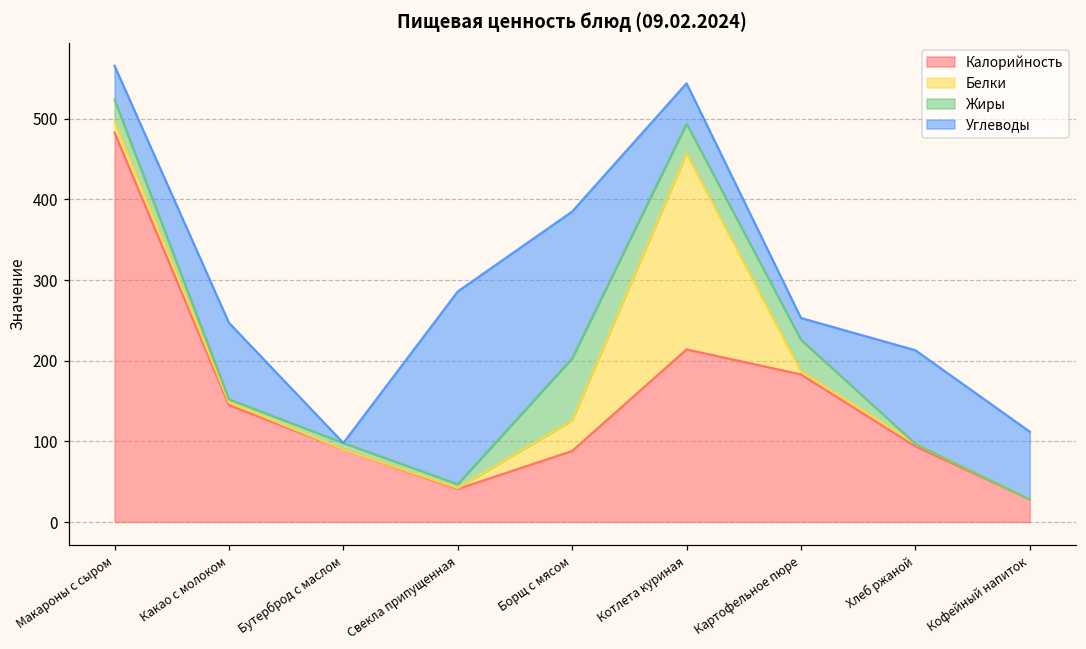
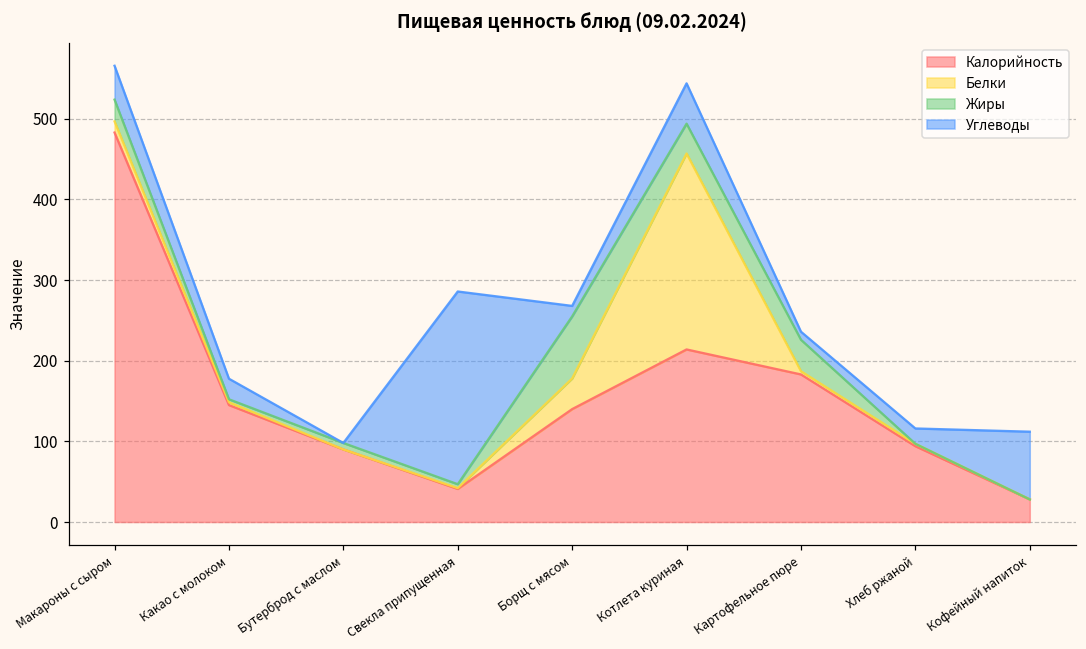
Углеводы, Какао с молоком: 90 -> 30
Калорийность, Борщ с мясом: 90 -> 140
Углеводы, Борщ с мясом: 180 -> 10
Углеводы, Картофельное пюре: 30 -> 10
Углеводы, Хлеб ржаной: 120 -> 20
